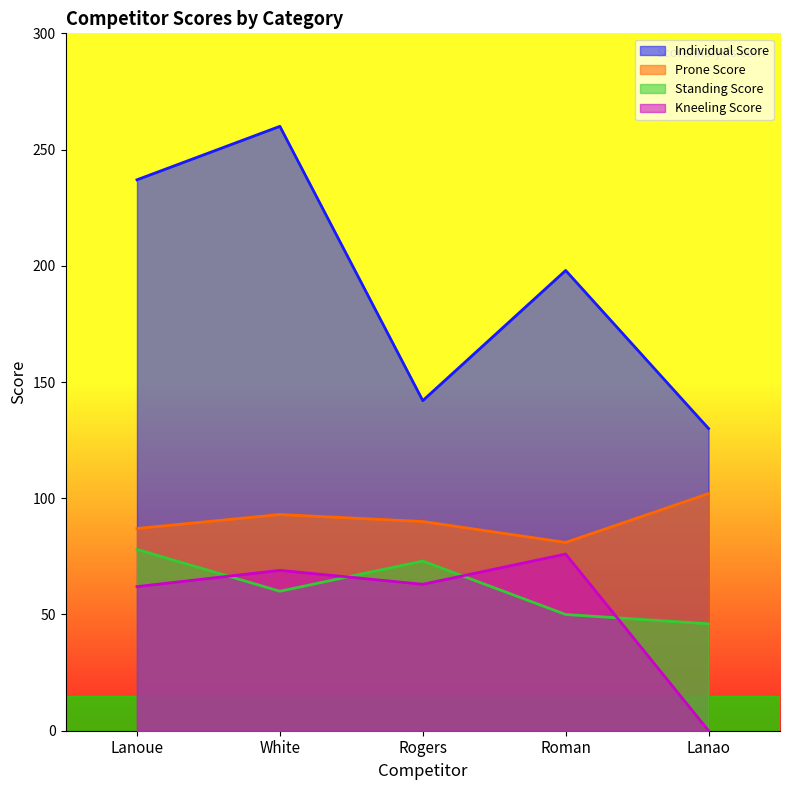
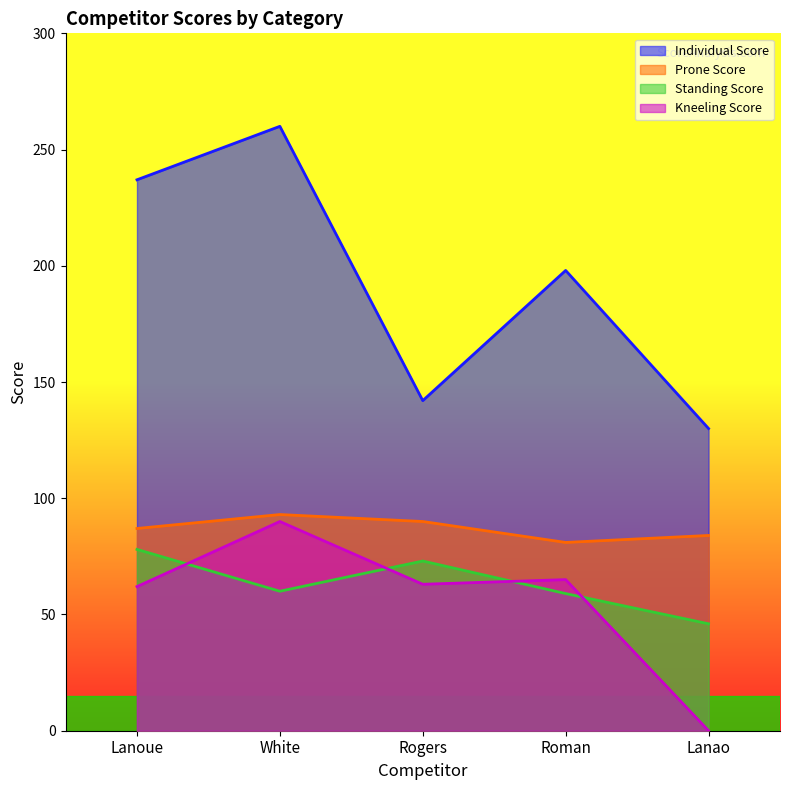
Kneeling Score, White: 69 -> 90
Standing Score, Roman: 50 -> 59
Kneeling Score, Roman: 76 -> 65
Prone Score, Lanao: 102 -> 84
